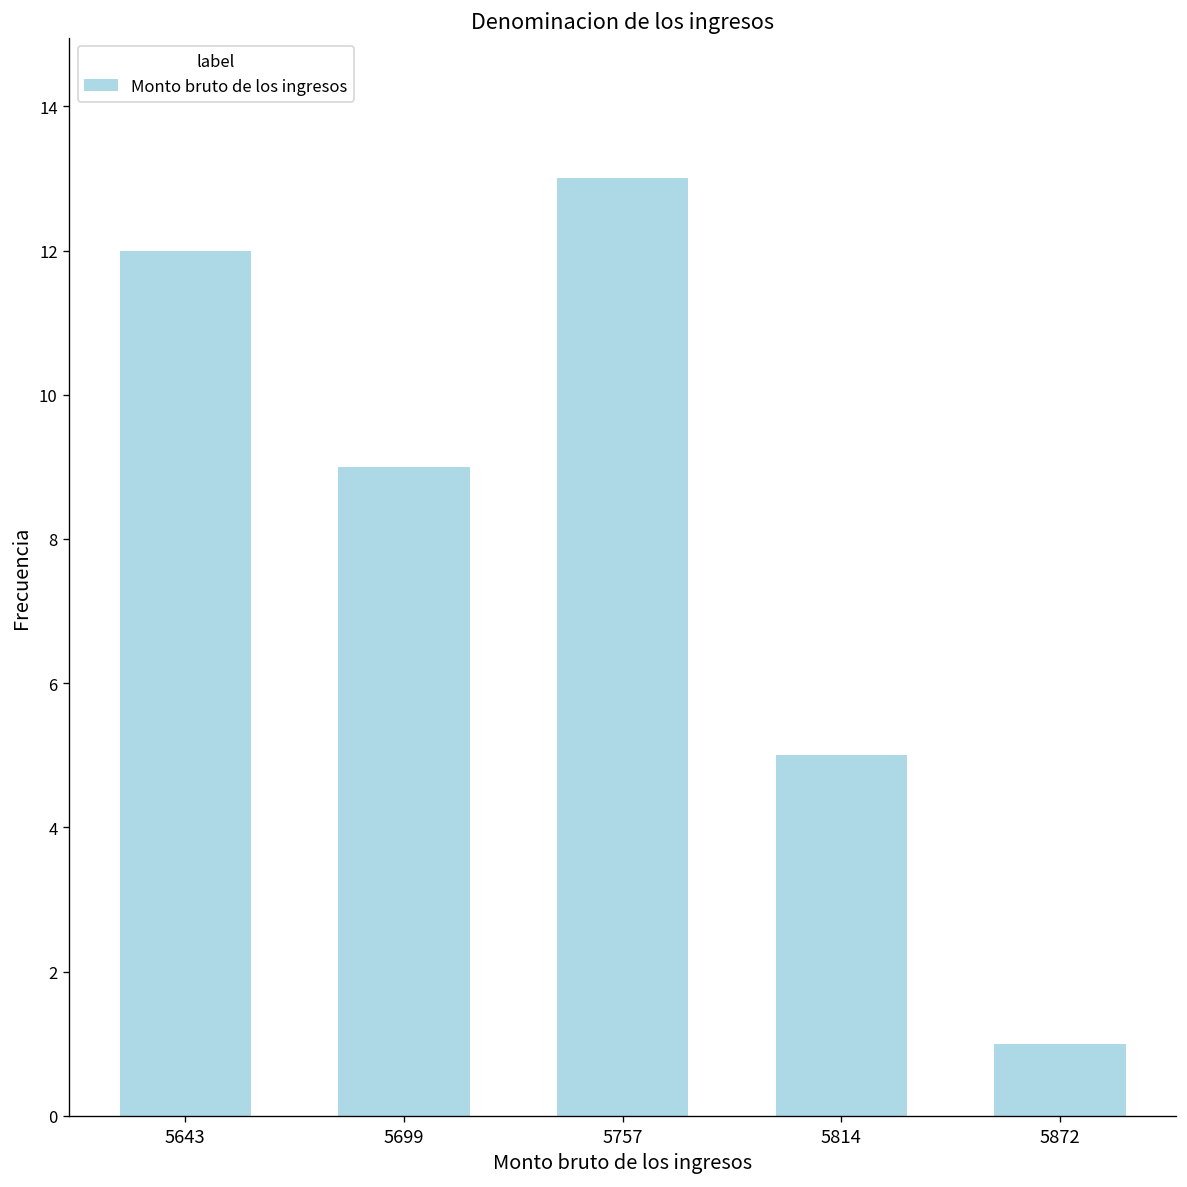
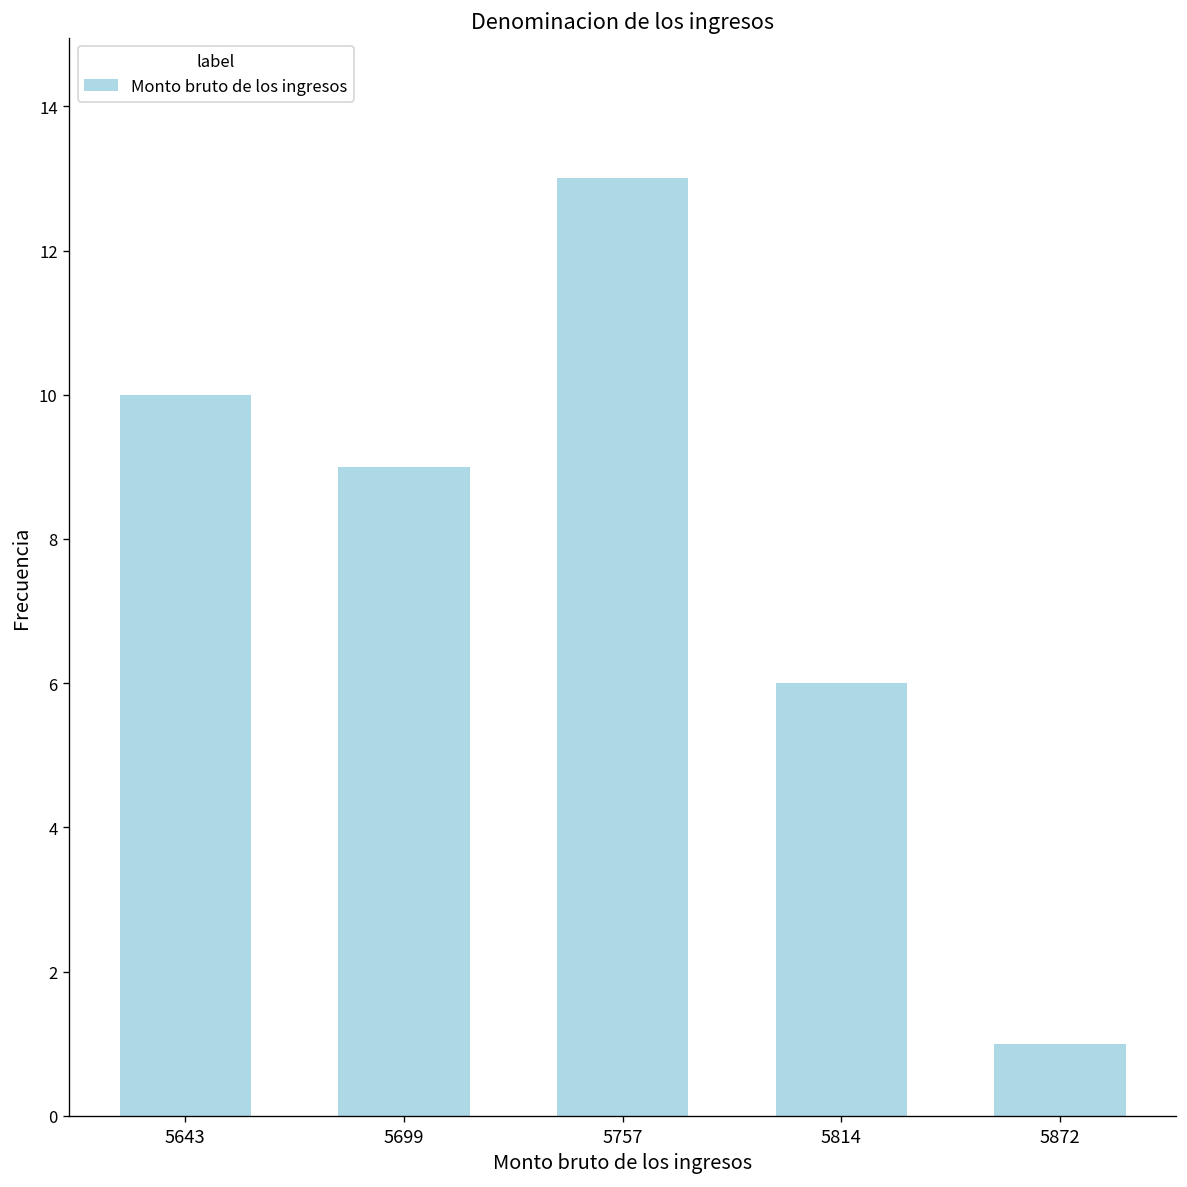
5643: 12 -> 10
5814: 5 -> 6
